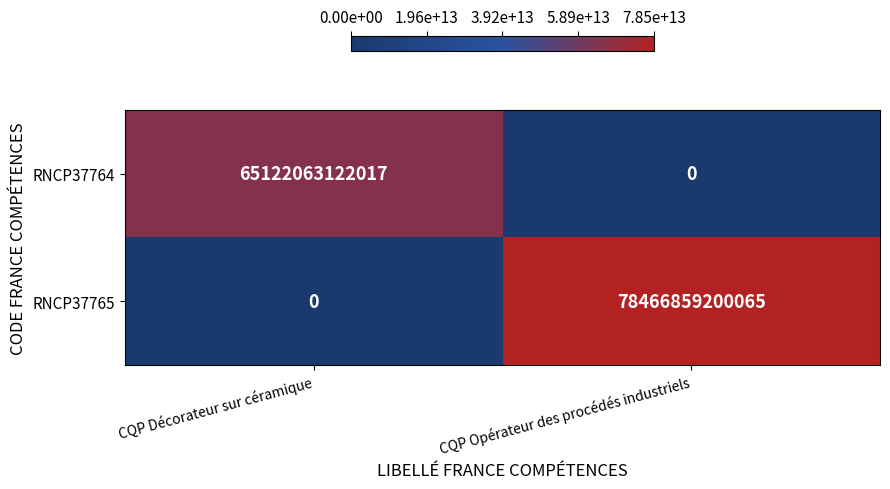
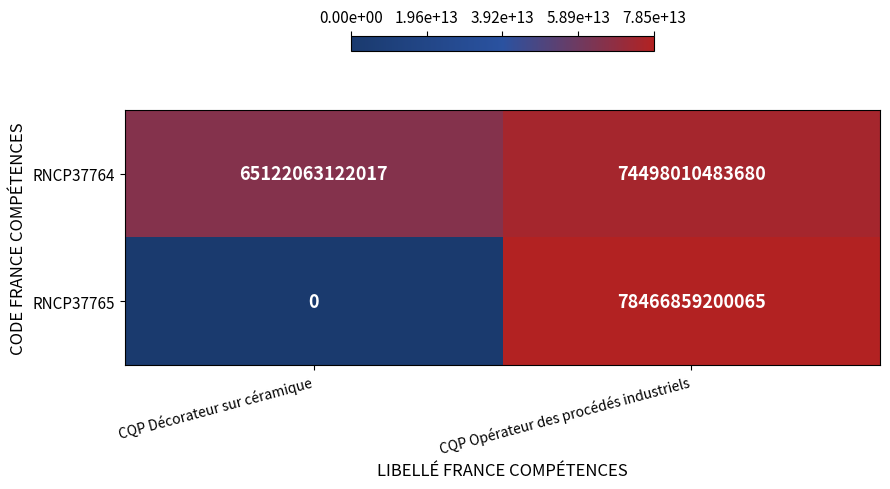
RNCP37764, CQP Opérateur des procédés industriels: 0 -> 74498010483680
